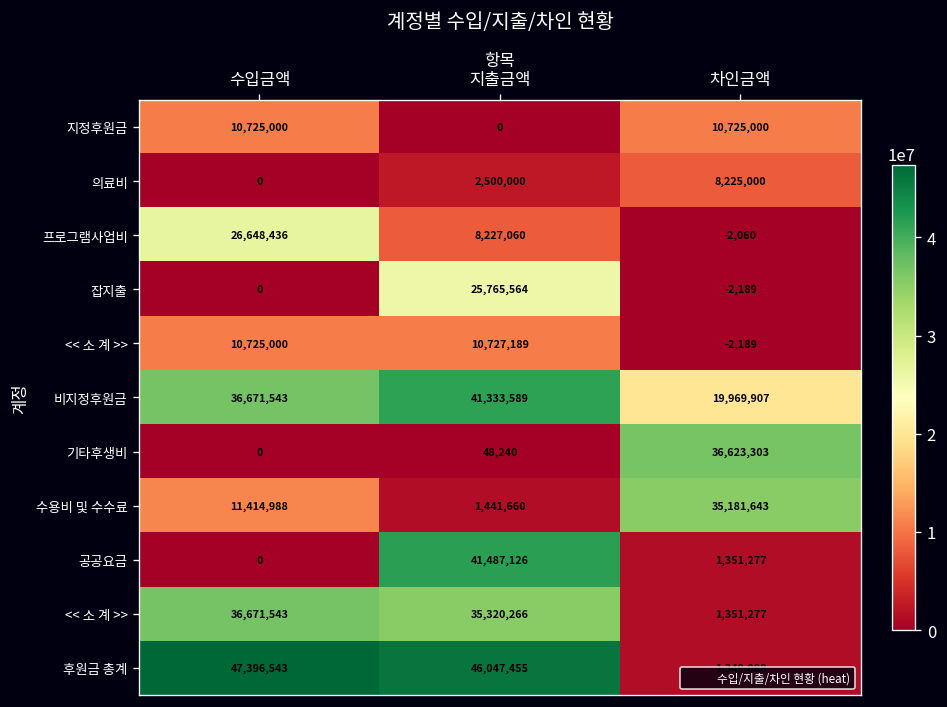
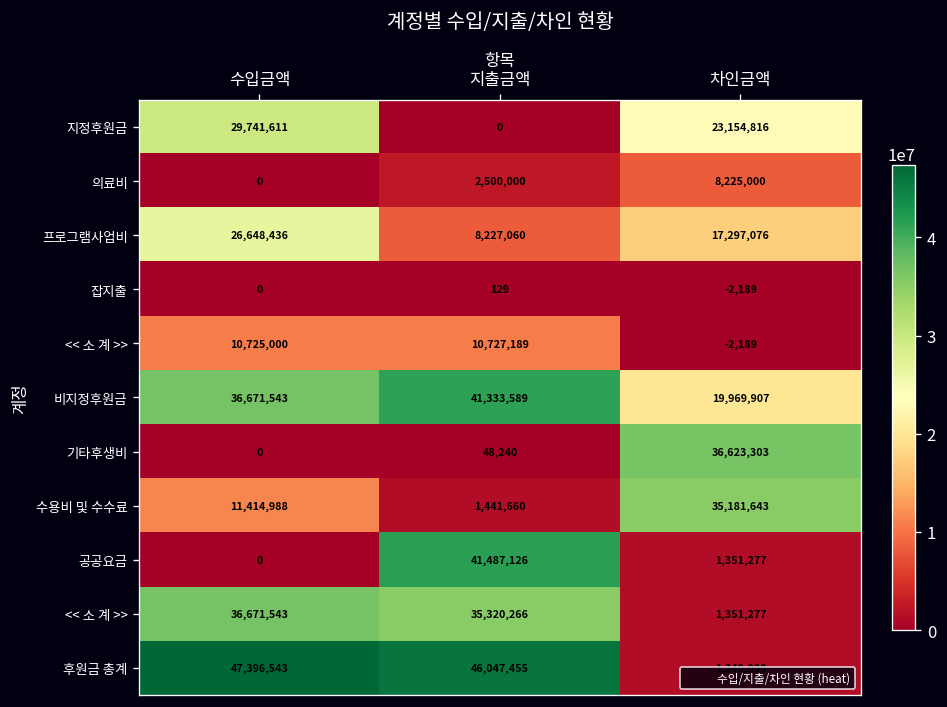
지정후원금, 수입금액: 10,725,000 -> 29,741,611
지정후원금, 차인금액: 10,725,000 -> 23,154,816
프로그램사업비, 차인금액: -2,060 -> 17,297,076
잡지출, 지출금액: 25,765,564 -> 129
